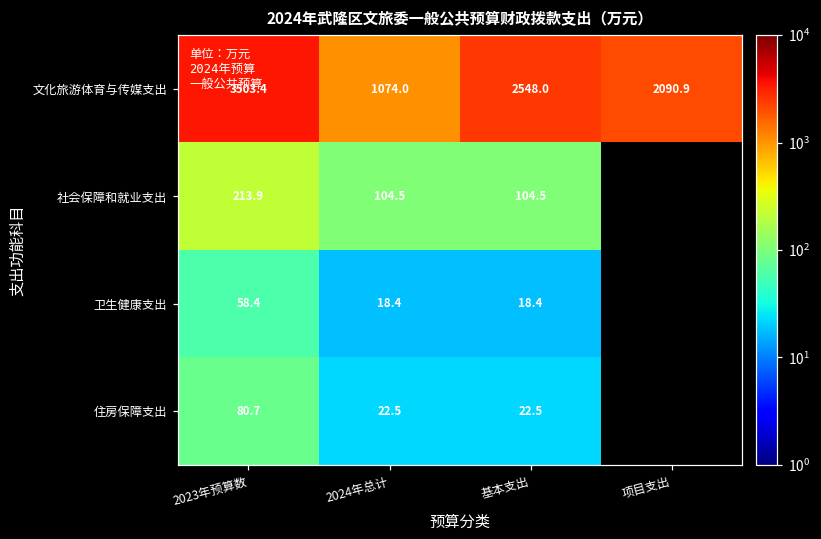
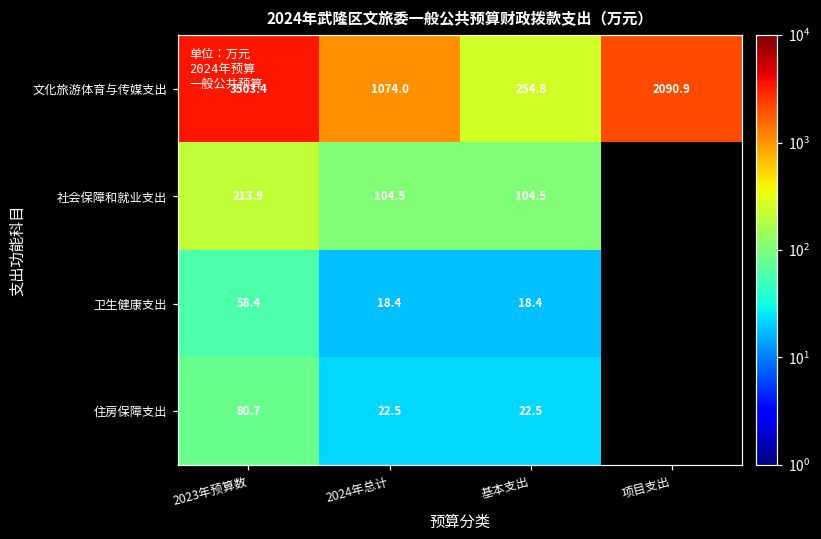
文化旅游体育与传媒支出, 基本支出: 2548.0 -> 254.8
